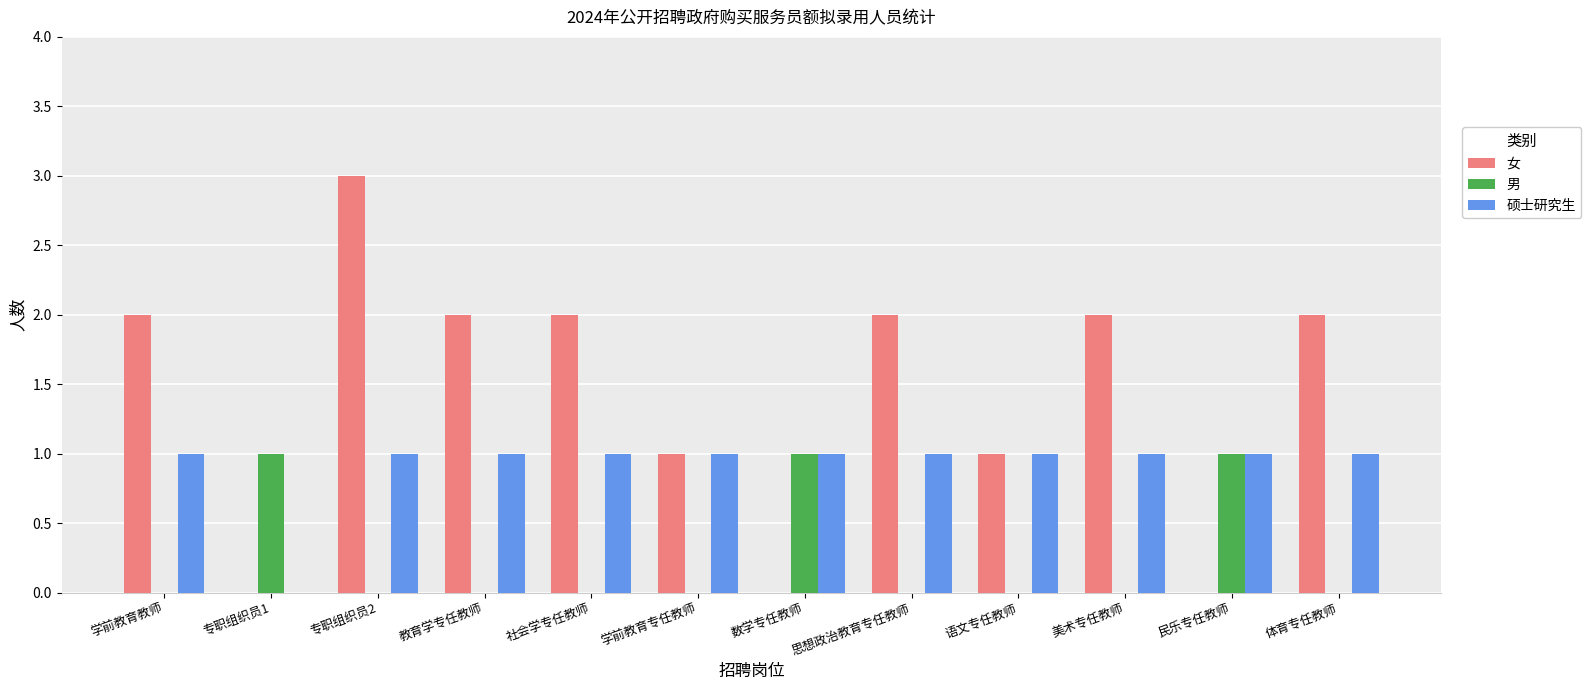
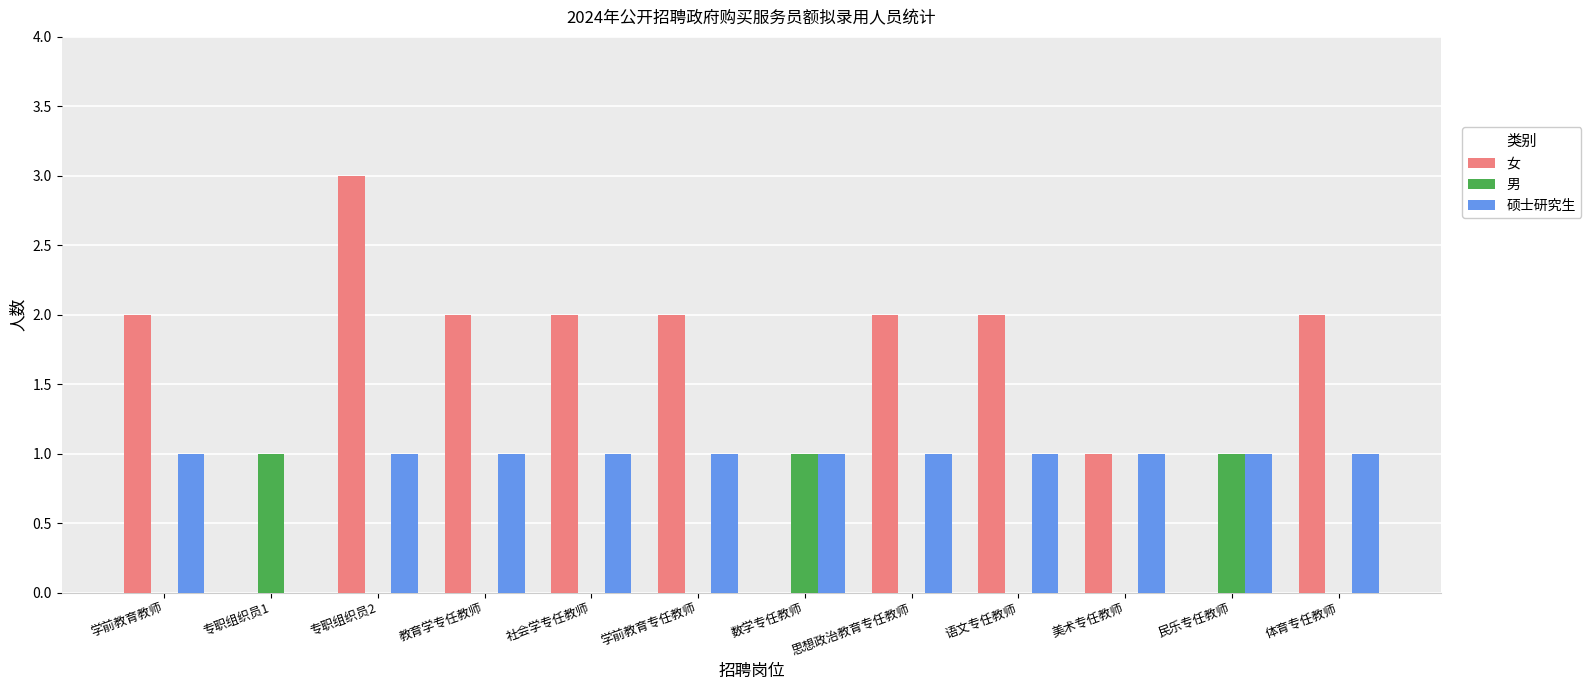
女, 学前教育专任教师: 1 -> 2
女, 语文专任教师: 1 -> 2
女, 美术专任教师: 2 -> 1
